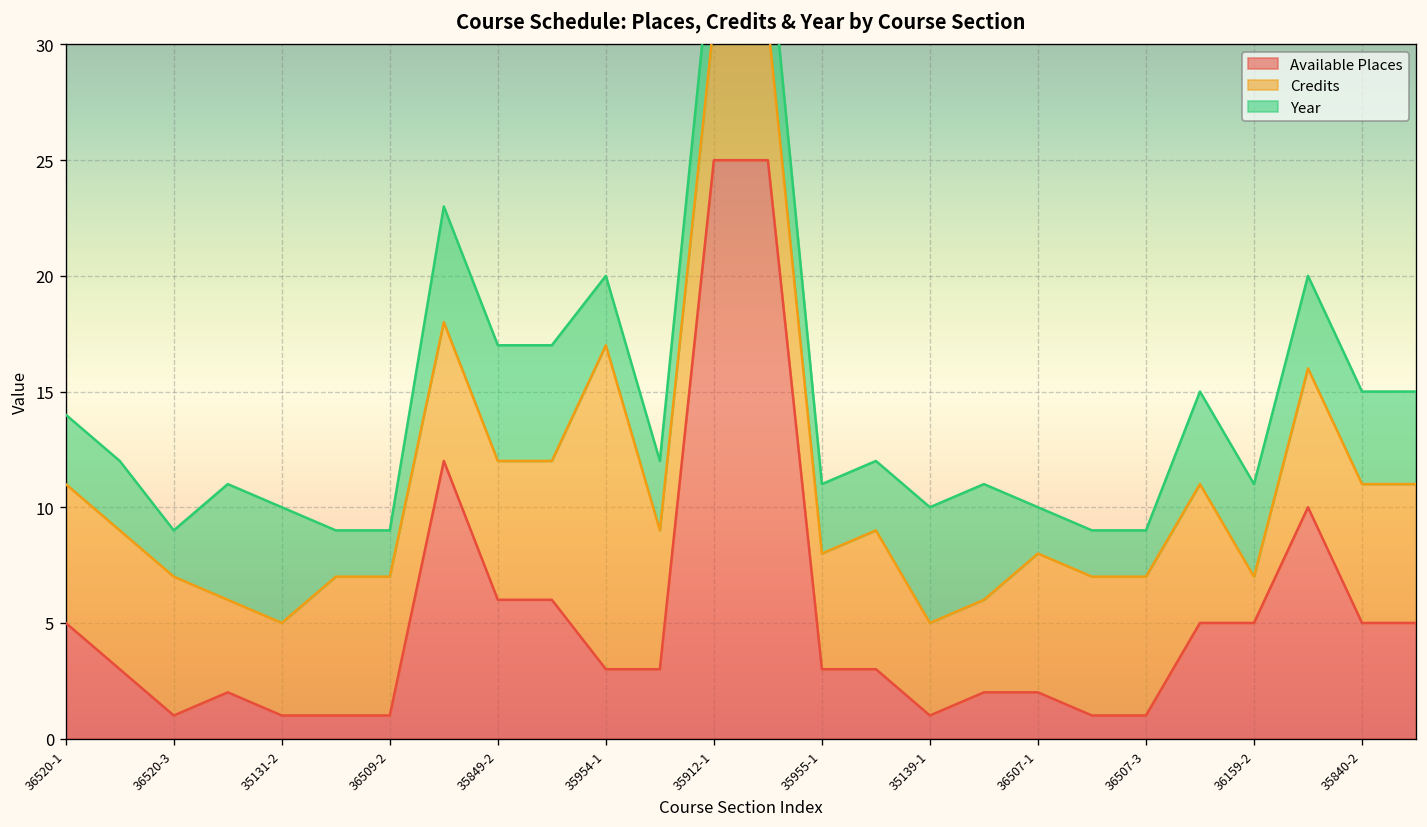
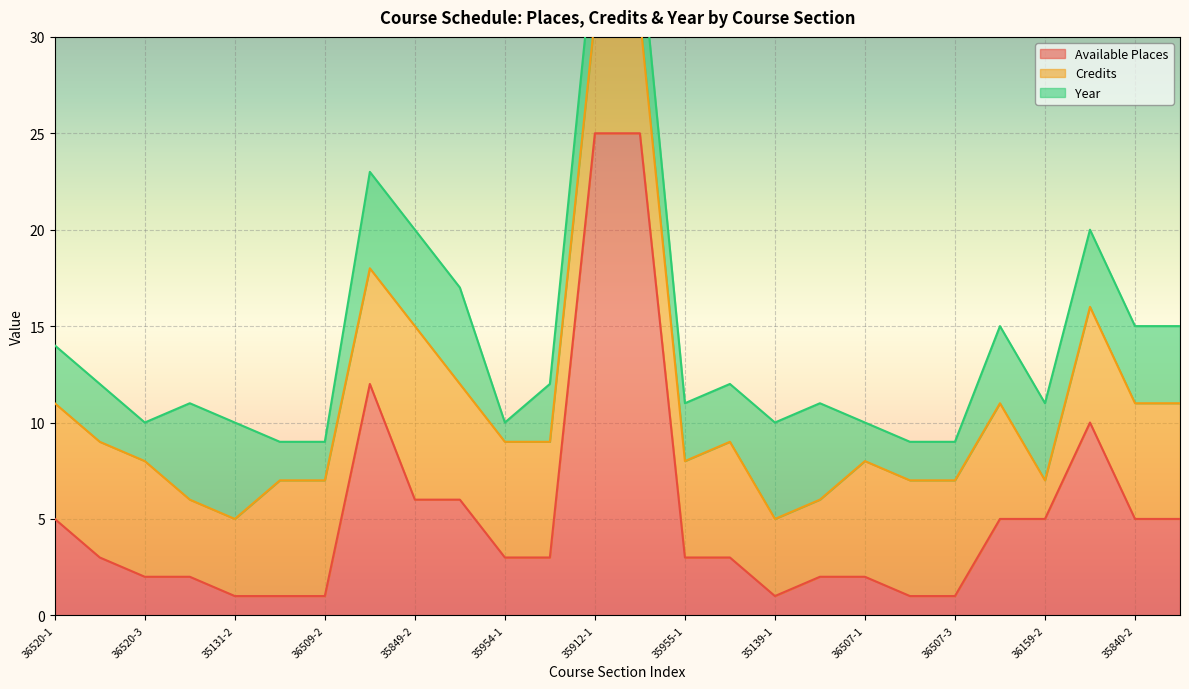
Available Places, 36520-3: 1 -> 2
Credits, 35849-2: 6 -> 9
Credits, 35954-1: 14 -> 6
Year, 35954-1: 3 -> 1
